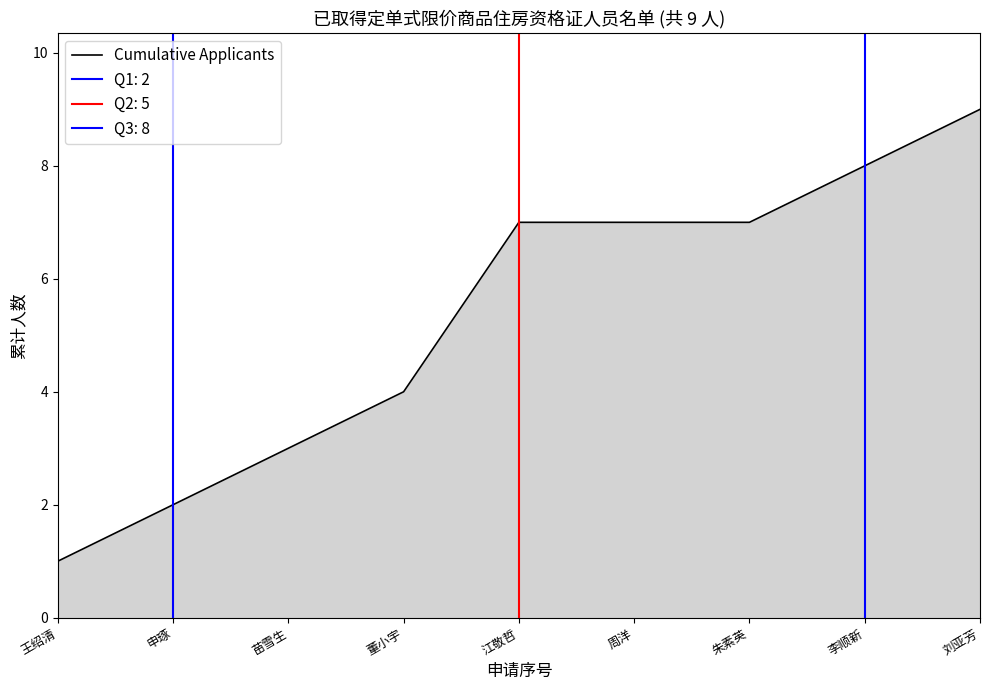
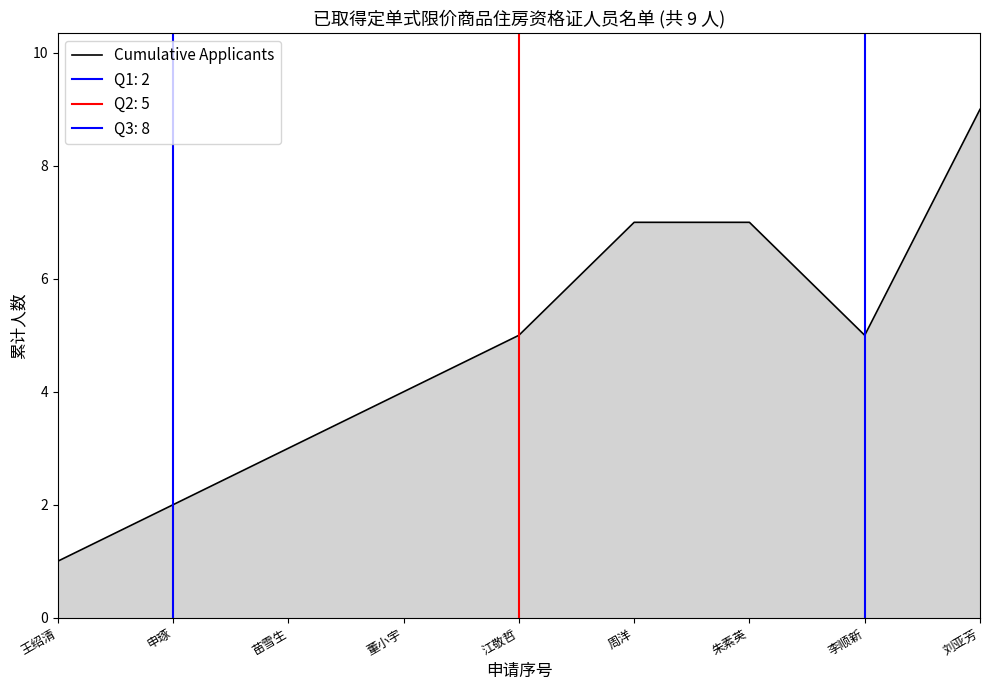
江敬哲: 7 -> 5
李顺新: 8 -> 5
